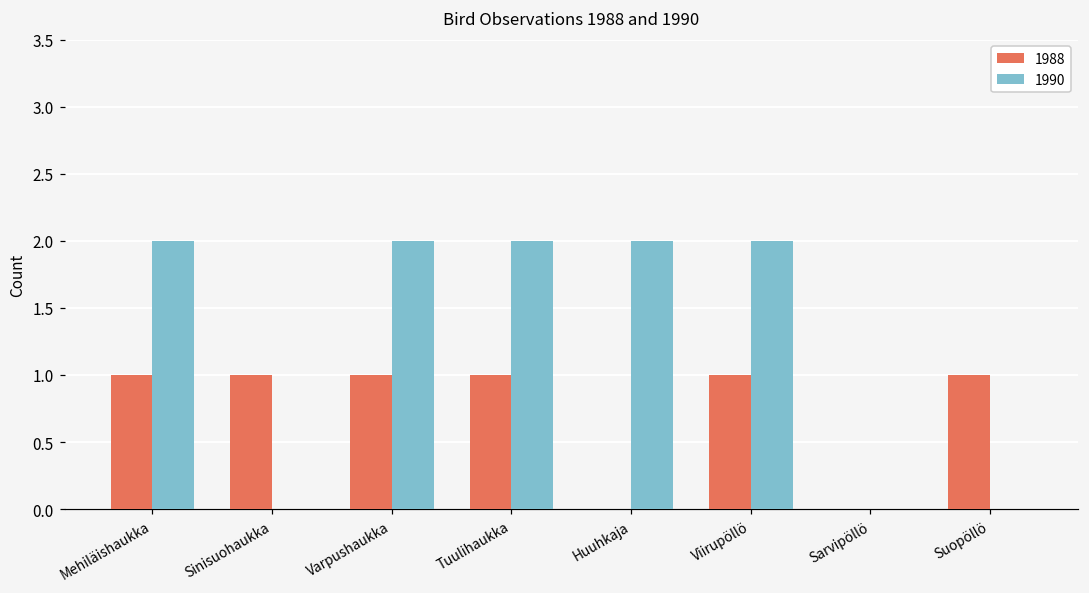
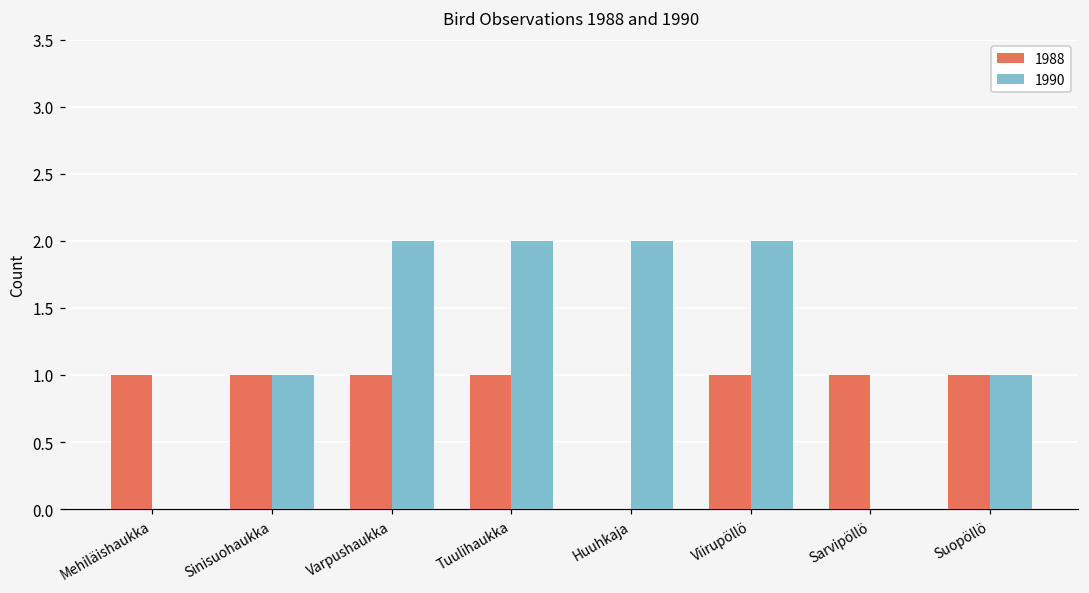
1990, Mehiläishaukka: 2 -> 0
1990, Sinisuohaukka: 0 -> 1
1988, Sarvipöllö: 0 -> 1
1990, Suopöllö: 0 -> 1
